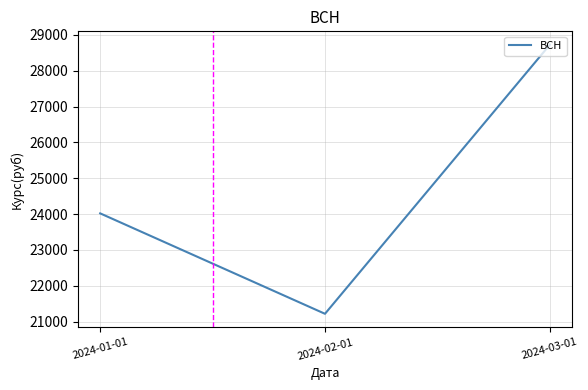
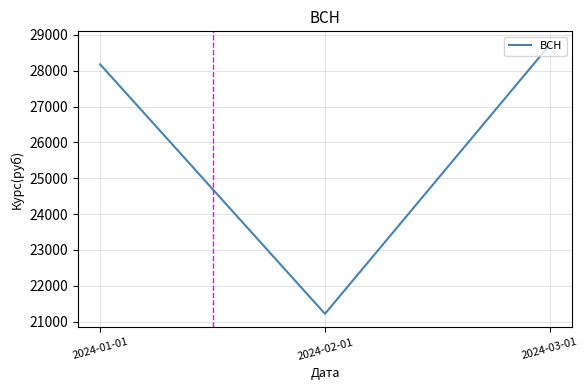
2024-01-01: 24000 -> 28200
